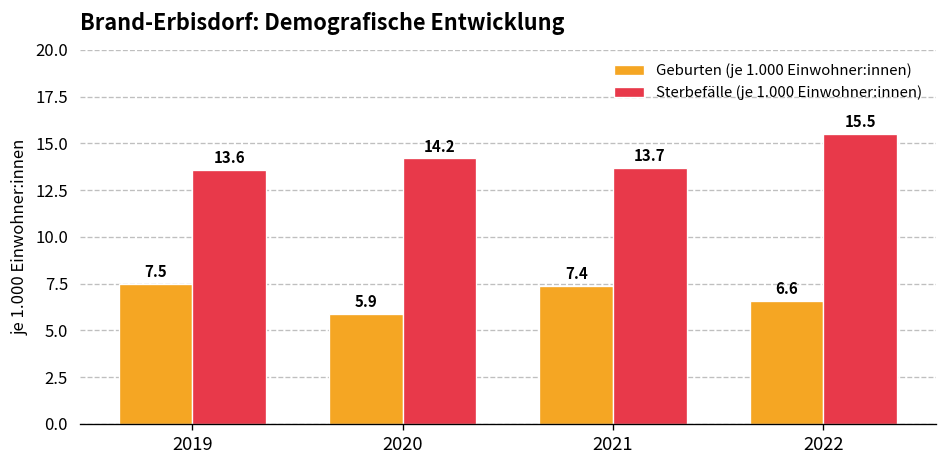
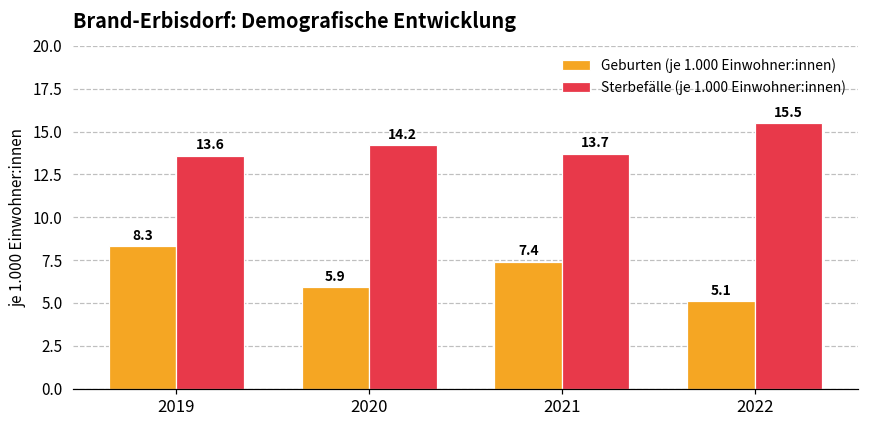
Geburten (je 1.000 Einwohner:innen), 2019: 7.5 -> 8.3
Geburten (je 1.000 Einwohner:innen), 2022: 6.6 -> 5.1
